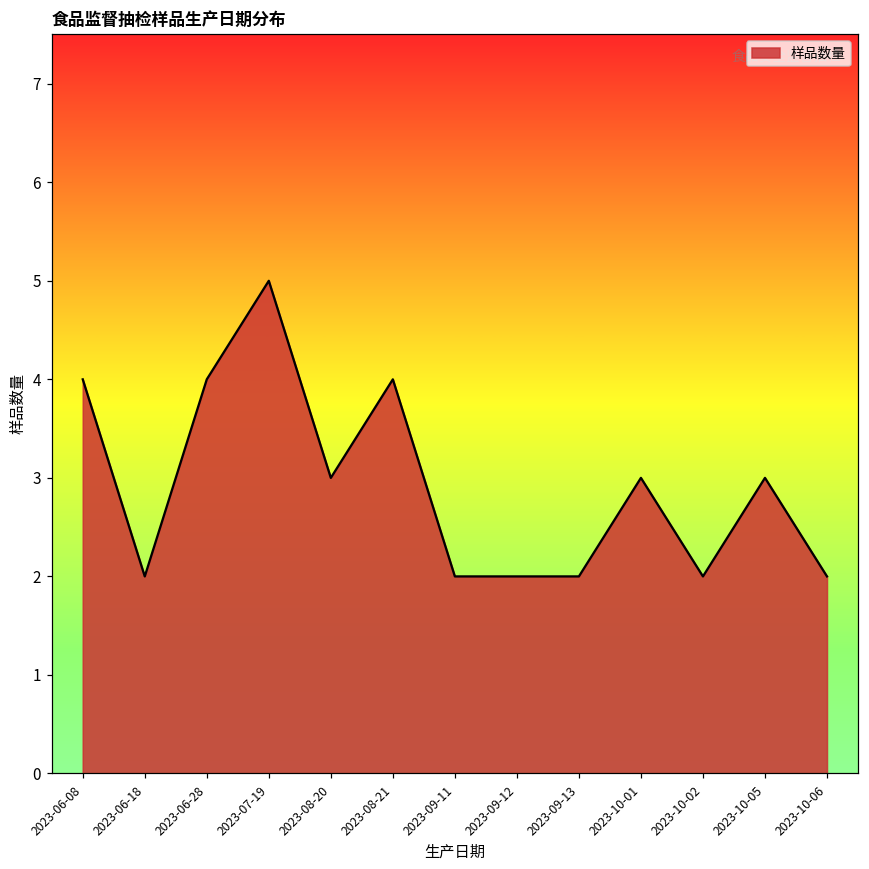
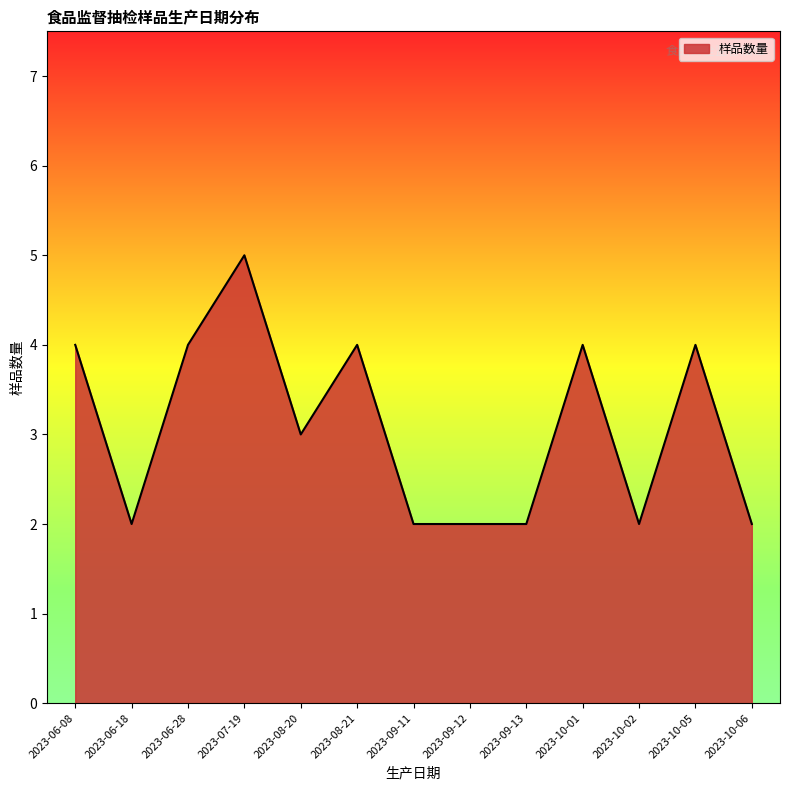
2023-10-01: 3 -> 4
2023-10-05: 3 -> 4
